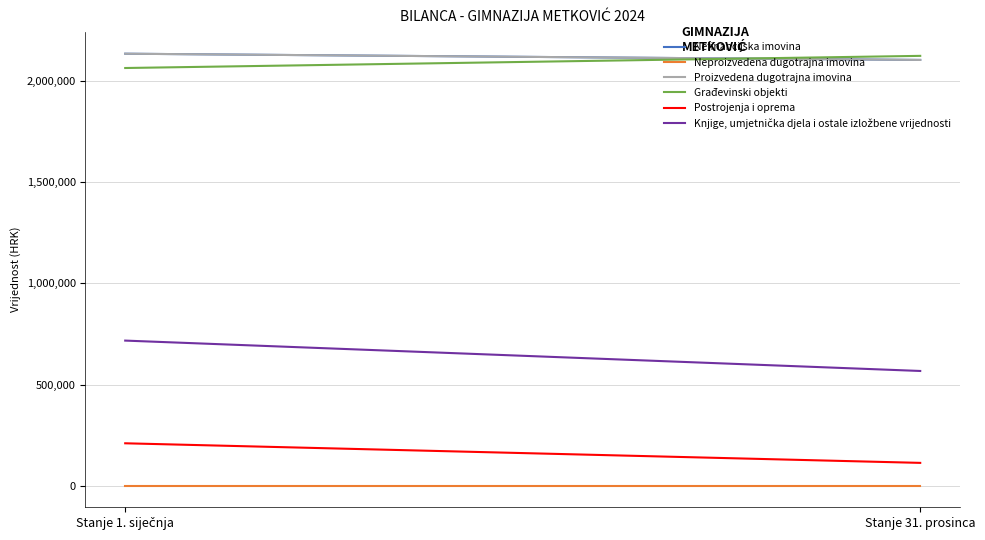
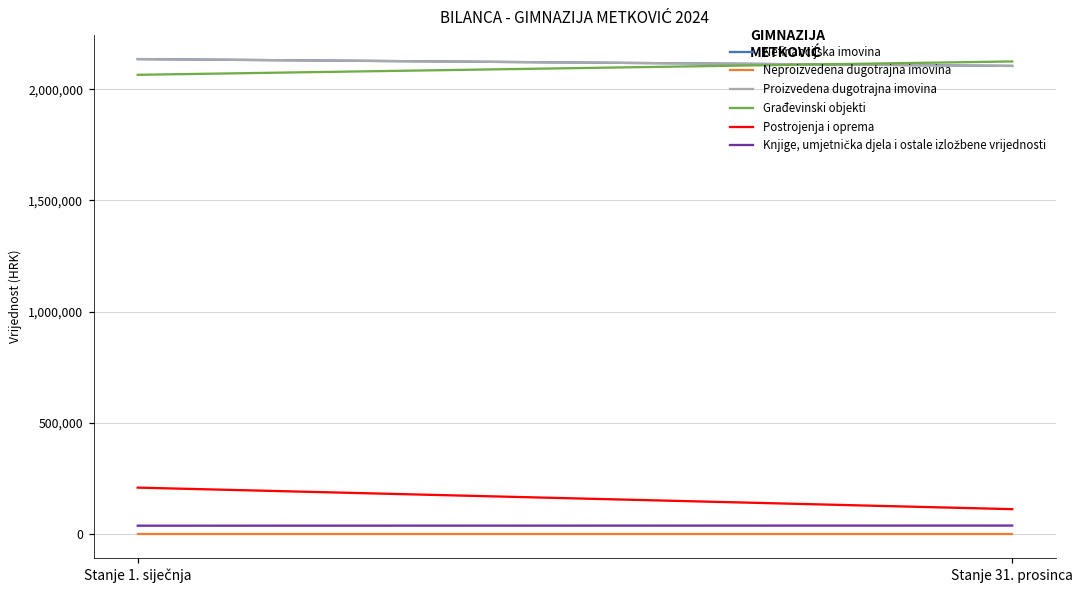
Knjige, umjetnička djela i ostale izložbene vrijednosti, Stanje 1. siječnja: 720,000 -> 40,000
Knjige, umjetnička djela i ostale izložbene vrijednosti, Stanje 31. prosinca: 570,000 -> 40,000
